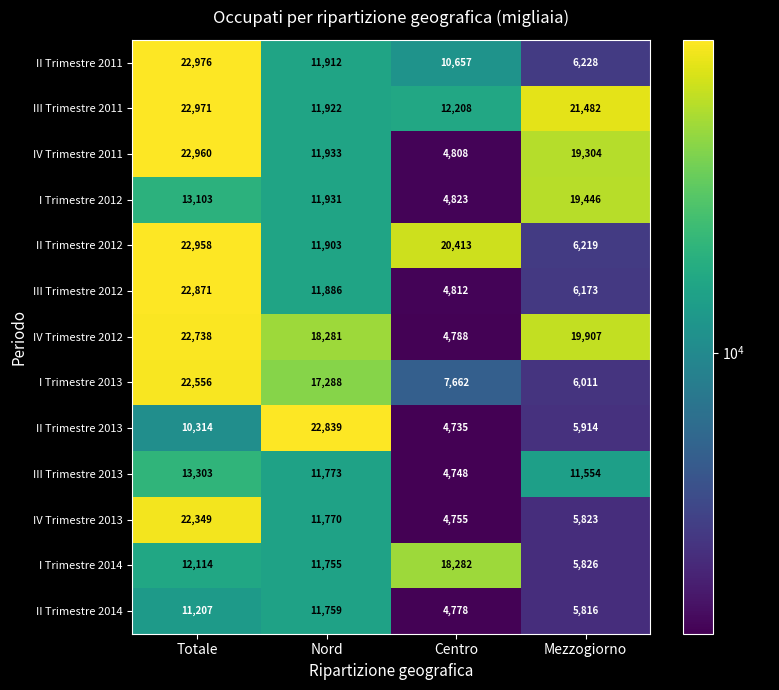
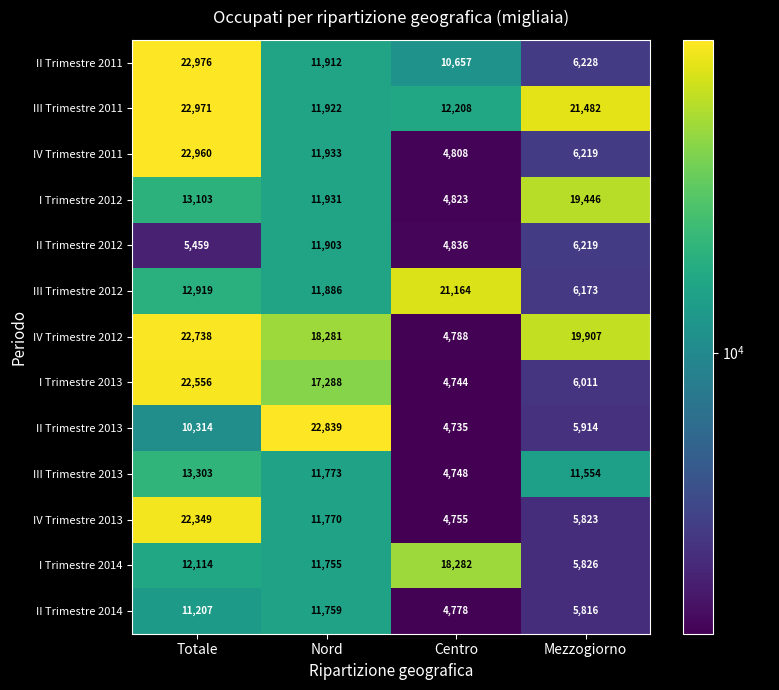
IV Trimestre 2011, Mezzogiorno: 19,304 -> 6,219
II Trimestre 2012, Totale: 22,958 -> 5,459
II Trimestre 2012, Centro: 20,413 -> 4,836
III Trimestre 2012, Totale: 22,871 -> 12,919
III Trimestre 2012, Centro: 4,812 -> 21,164
I Trimestre 2013, Centro: 7,662 -> 4,744
